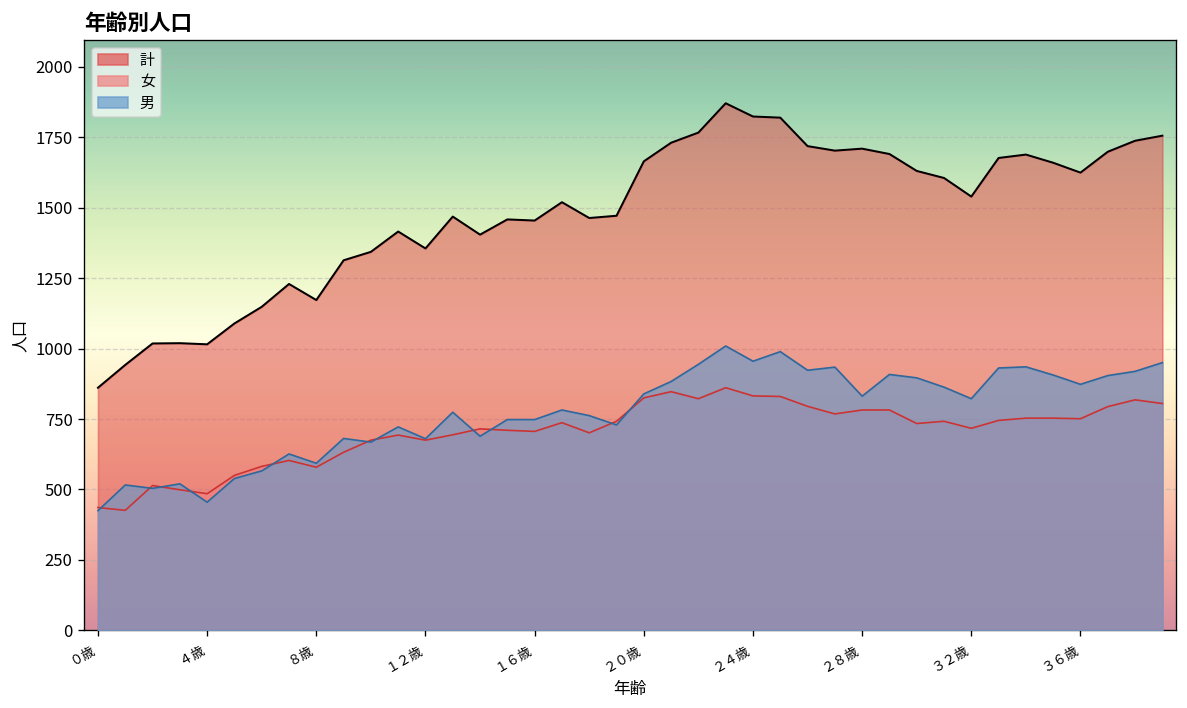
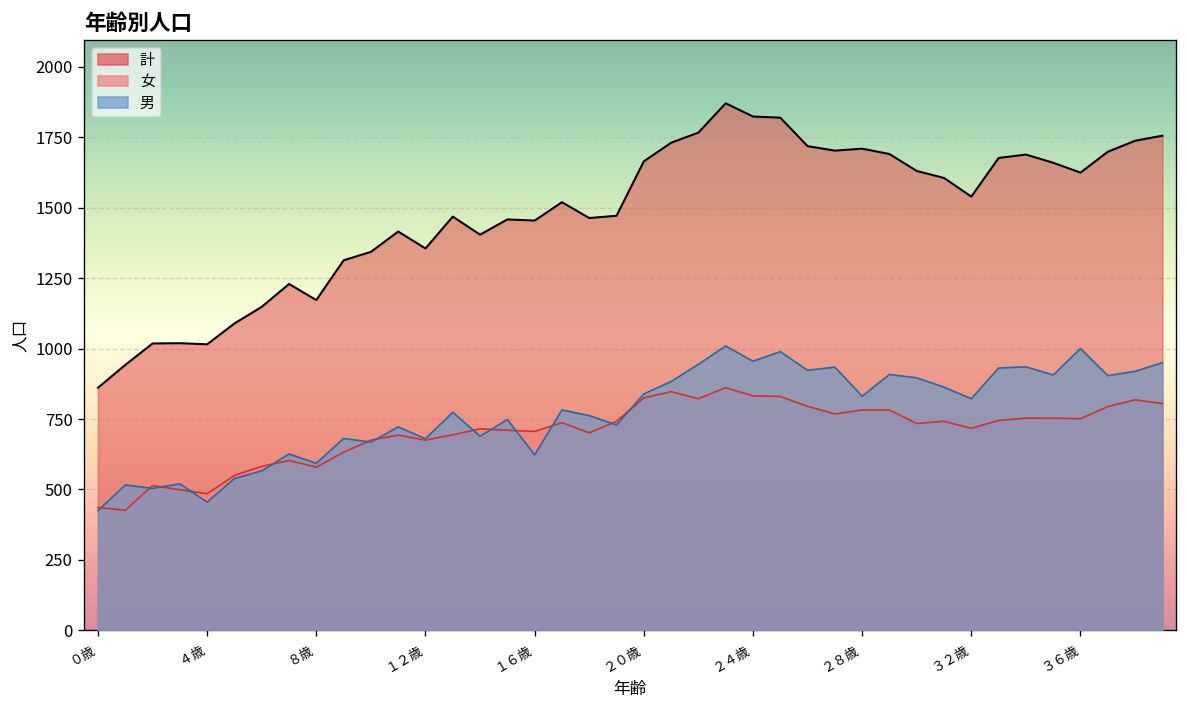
男, １６歳: 750 -> 620
男, ３６歳: 870 -> 1000
